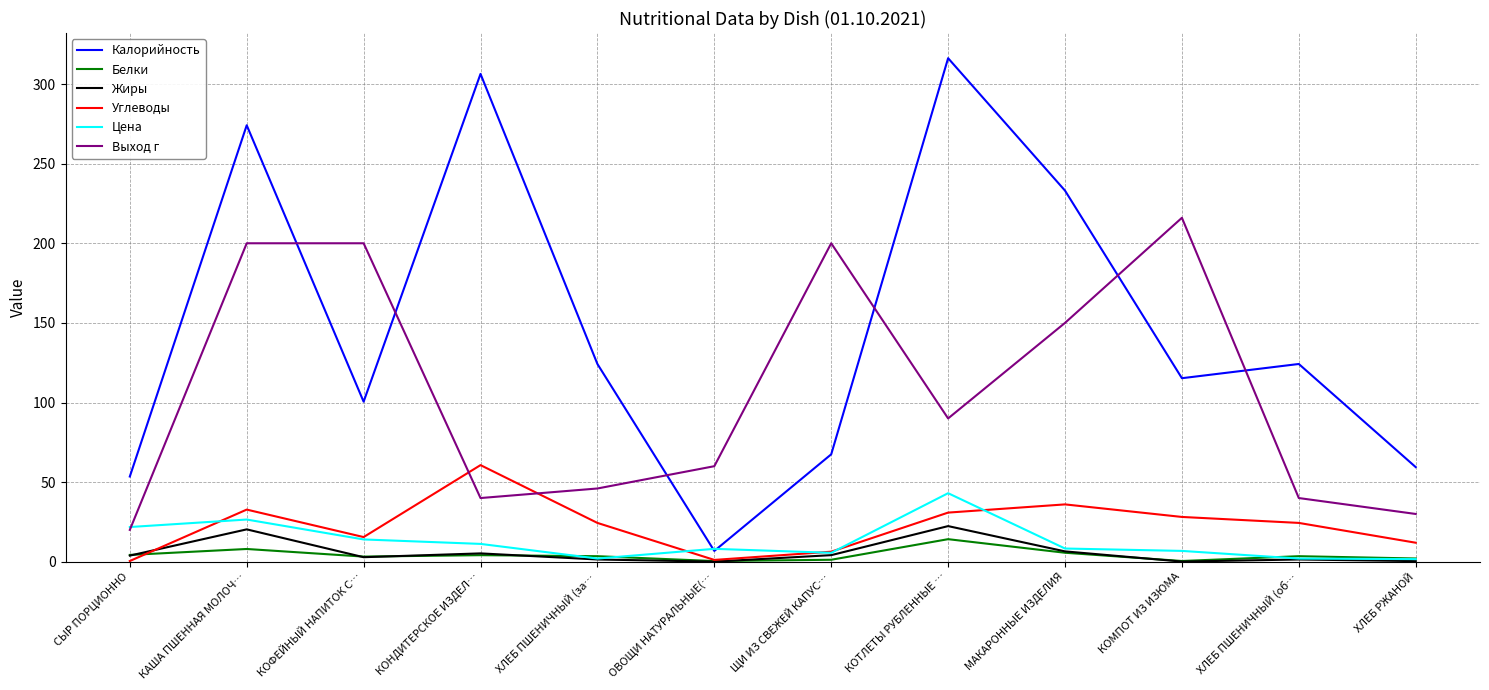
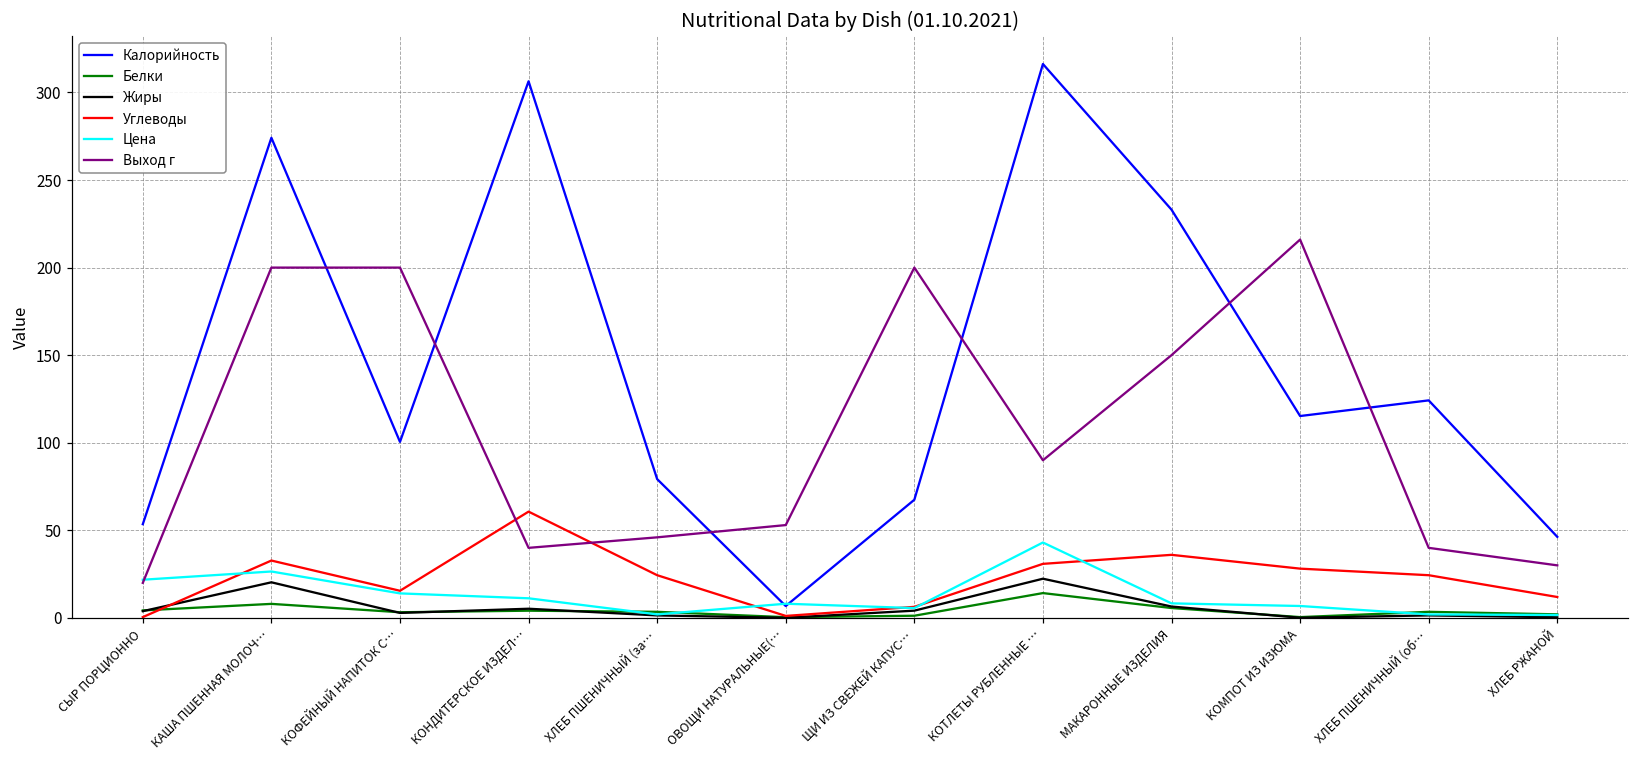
Калорийность, ХЛЕБ ПШЕНИЧНЫЙ (за…: 124 -> 79
Выход г, ОВОЩИ НАТУРАЛЬНЫЕ(…: 60 -> 53
Калорийность, ХЛЕБ РЖАНОЙ: 59 -> 46
